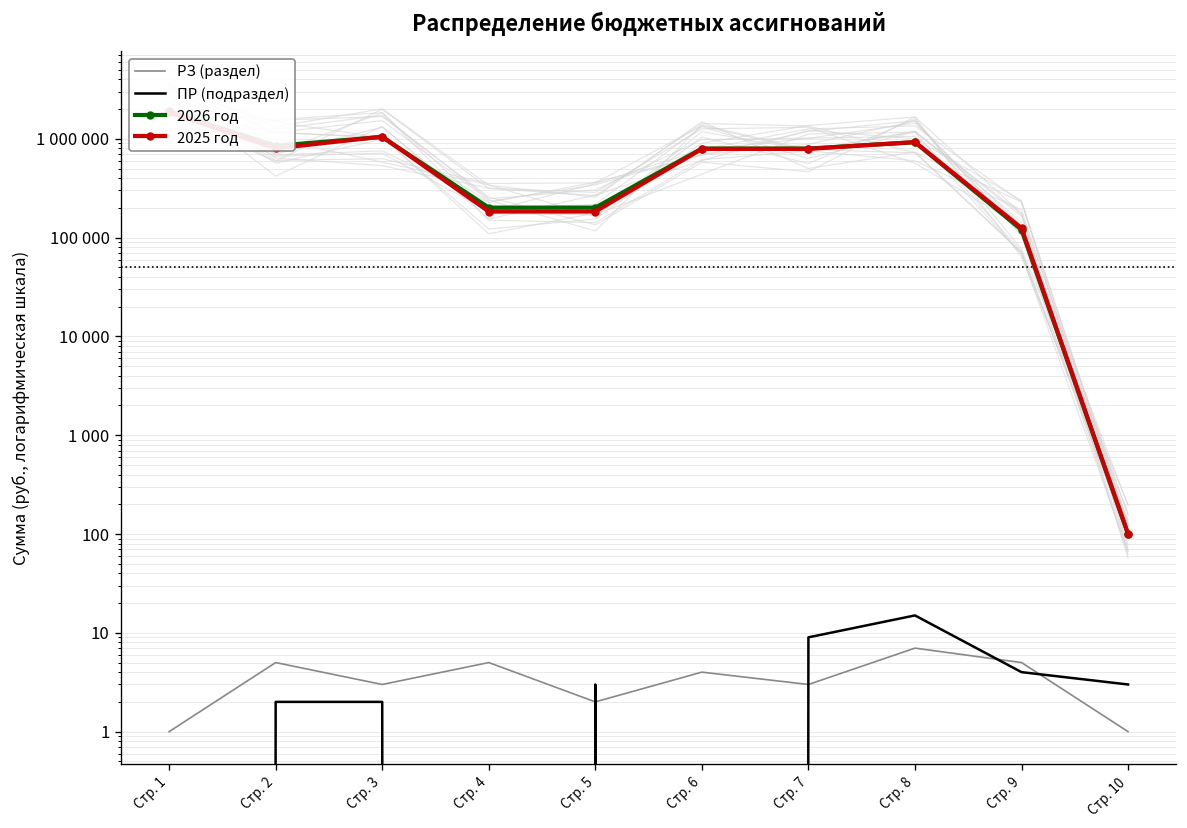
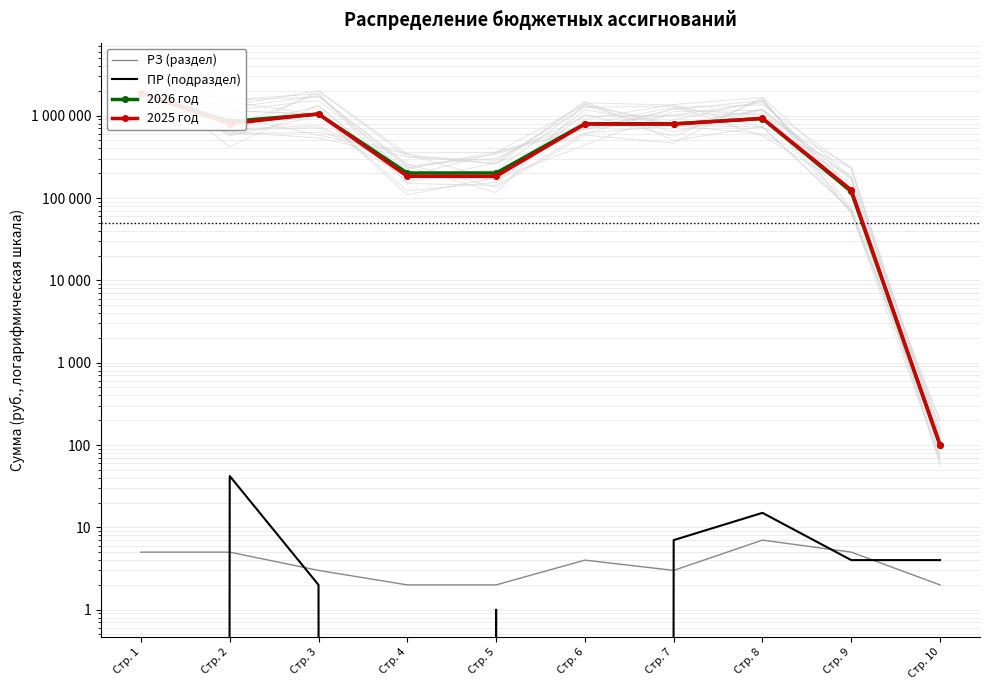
РЗ (раздел), Стр. 1: 1 -> 5
ПР (подраздел), Стр. 2: 2 -> 40
РЗ (раздел), Стр. 4: 5 -> 2
ПР (подраздел), Стр. 5: 3 -> 1
ПР (подраздел), Стр. 7: 9 -> 7
РЗ (раздел), Стр. 10: 1 -> 2
ПР (подраздел), Стр. 10: 3 -> 4
